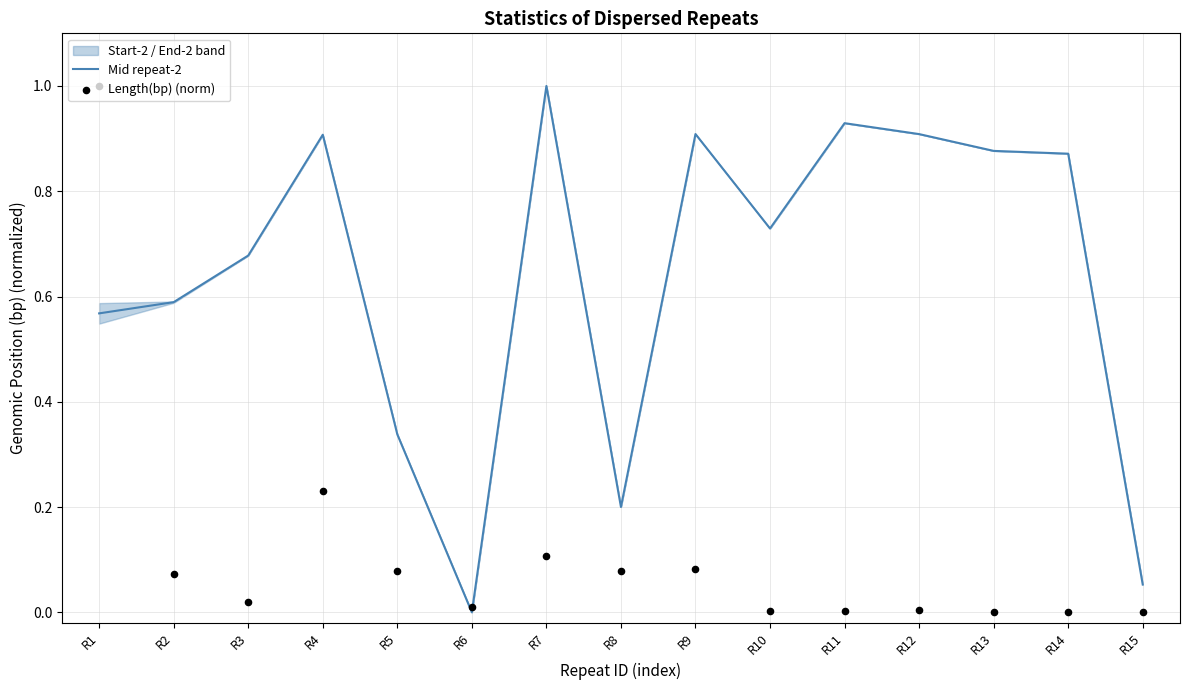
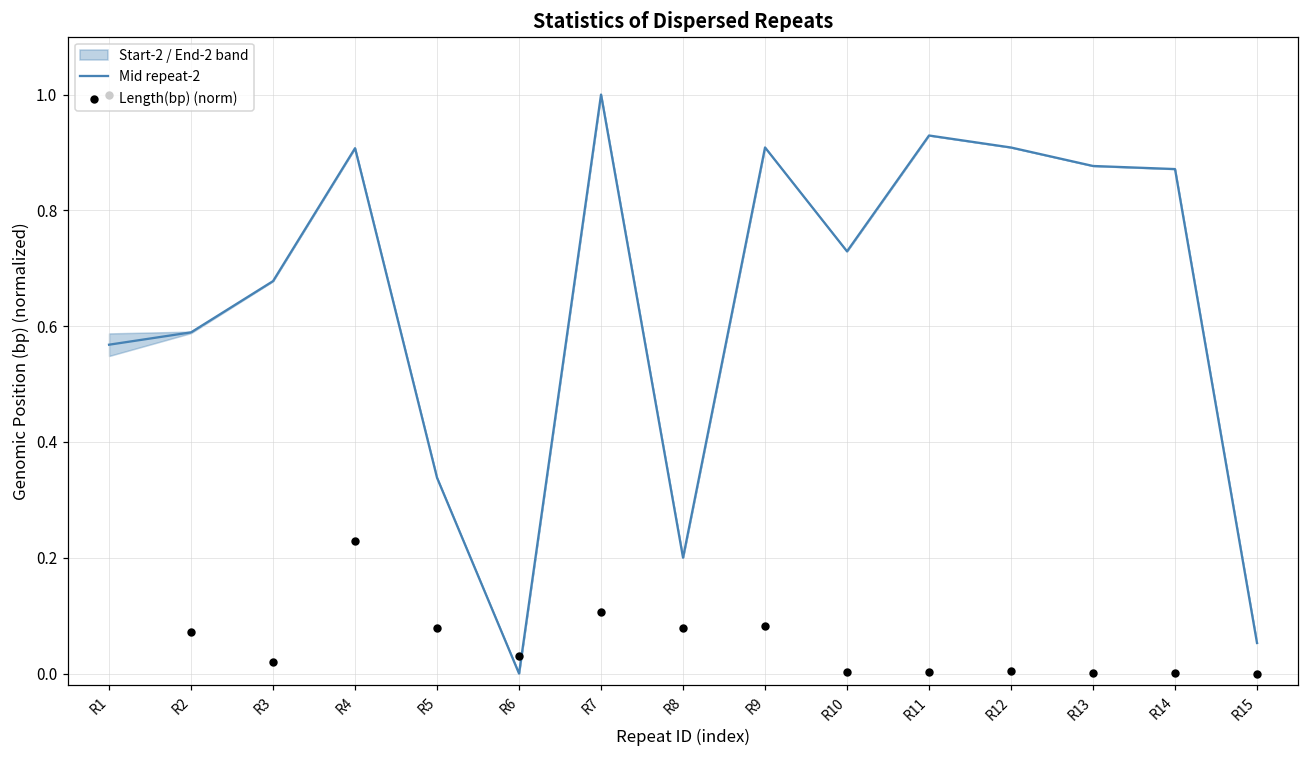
Length(bp) (norm), R6: 0.01 -> 0.03
